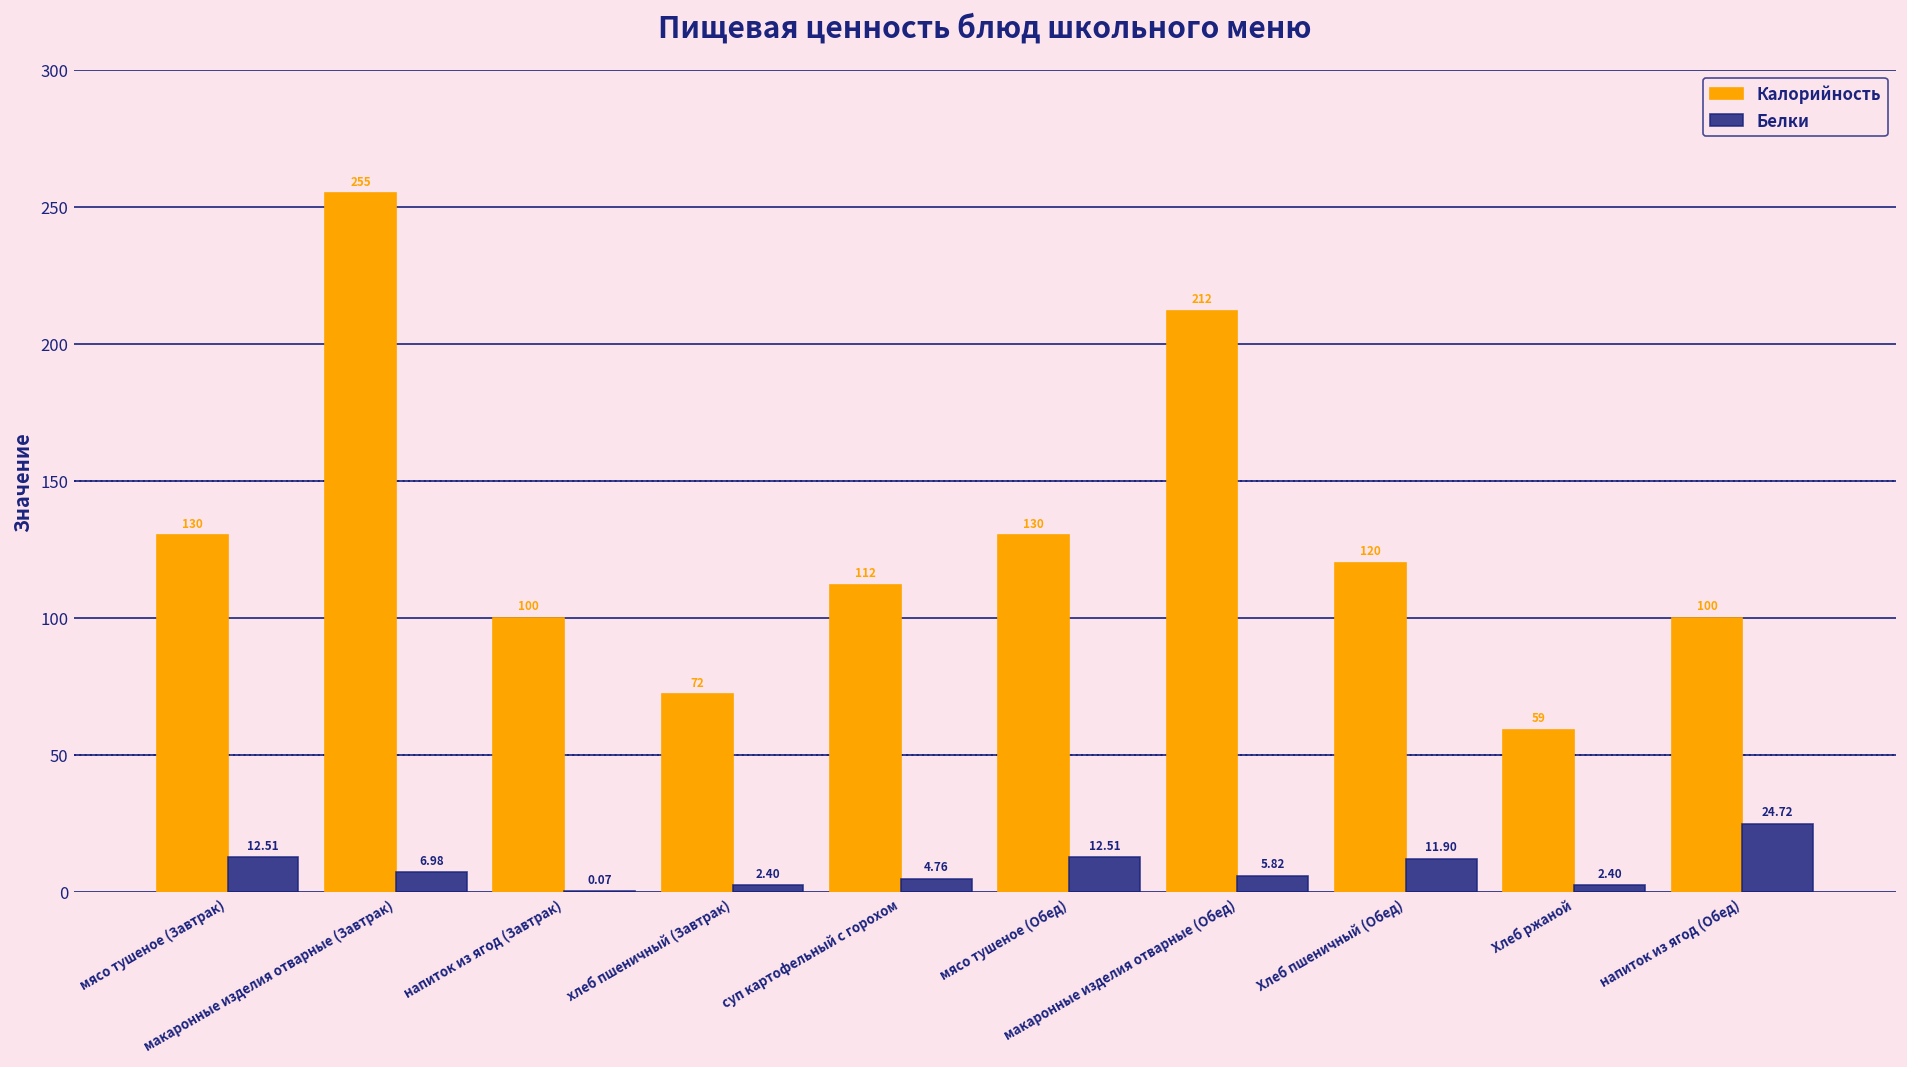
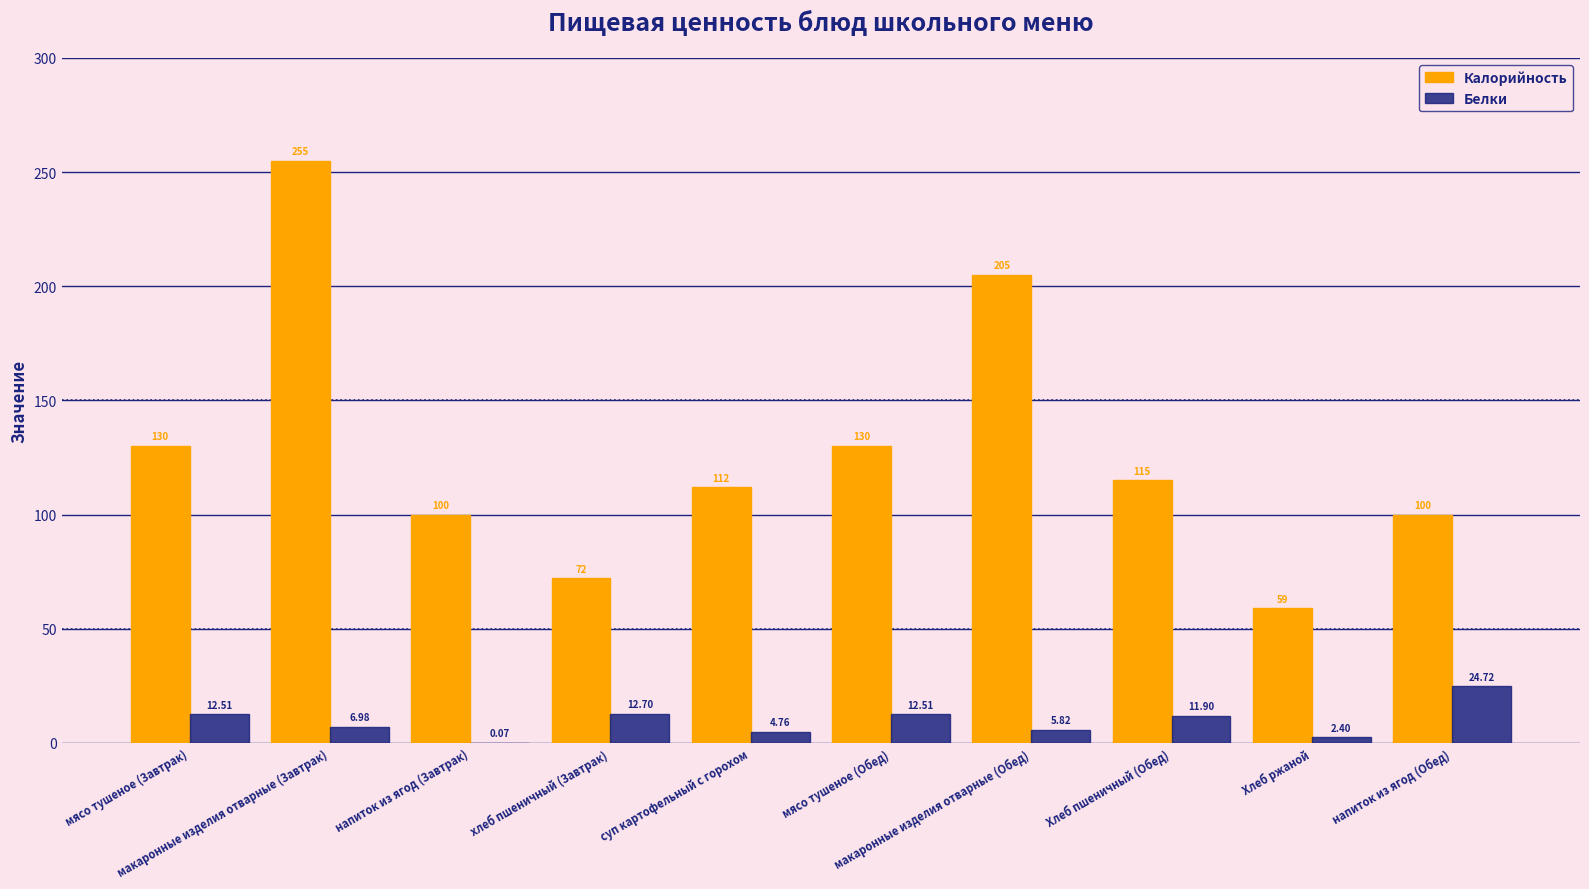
Белки, хлеб пшеничный (Завтрак): 2.40 -> 12.70
Калорийность, макаронные изделия отварные (Обед): 212 -> 205
Калорийность, Хлеб пшеничный (Обед): 120 -> 115
